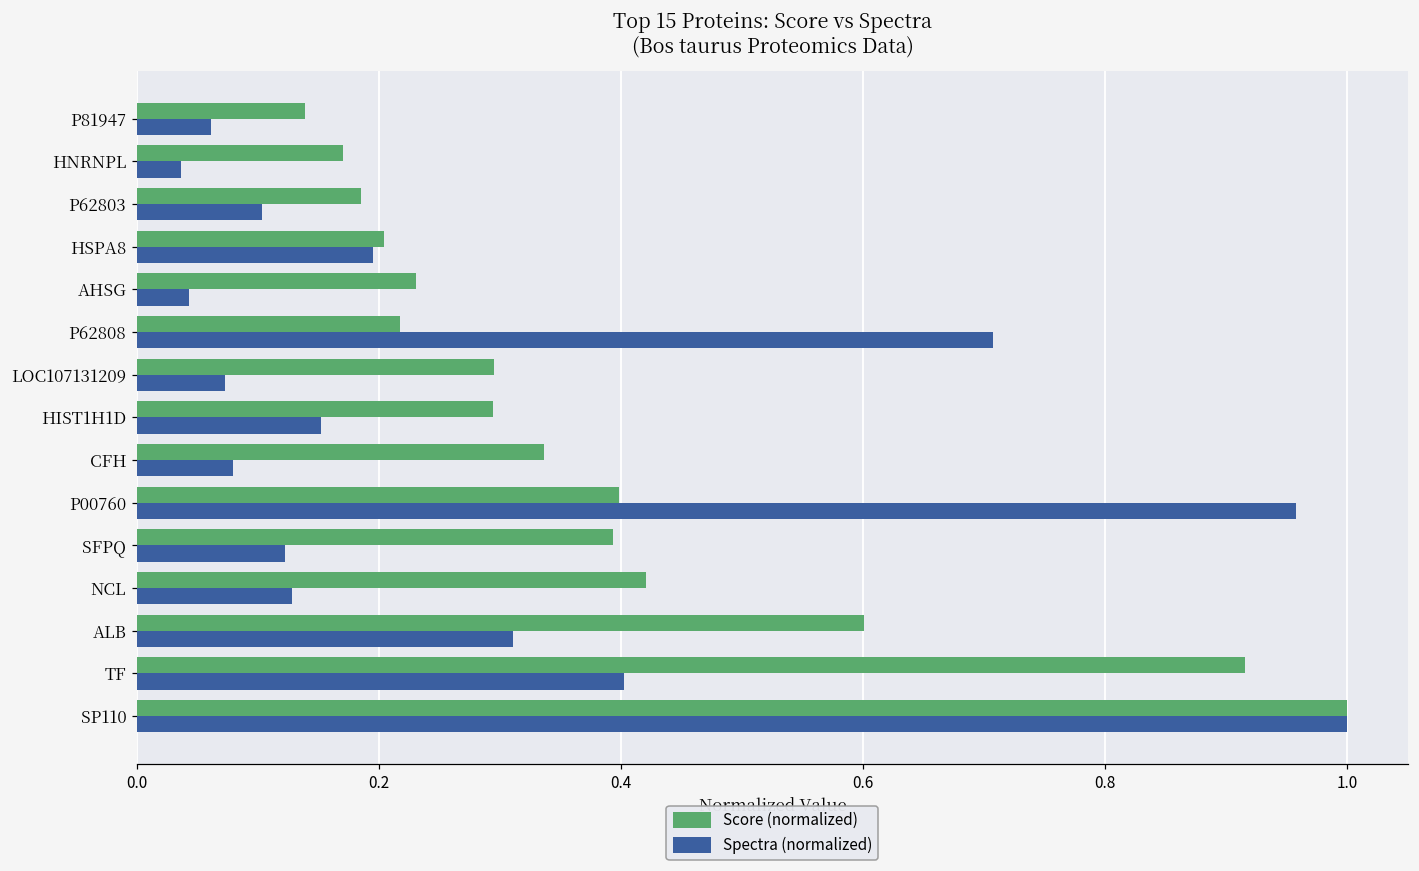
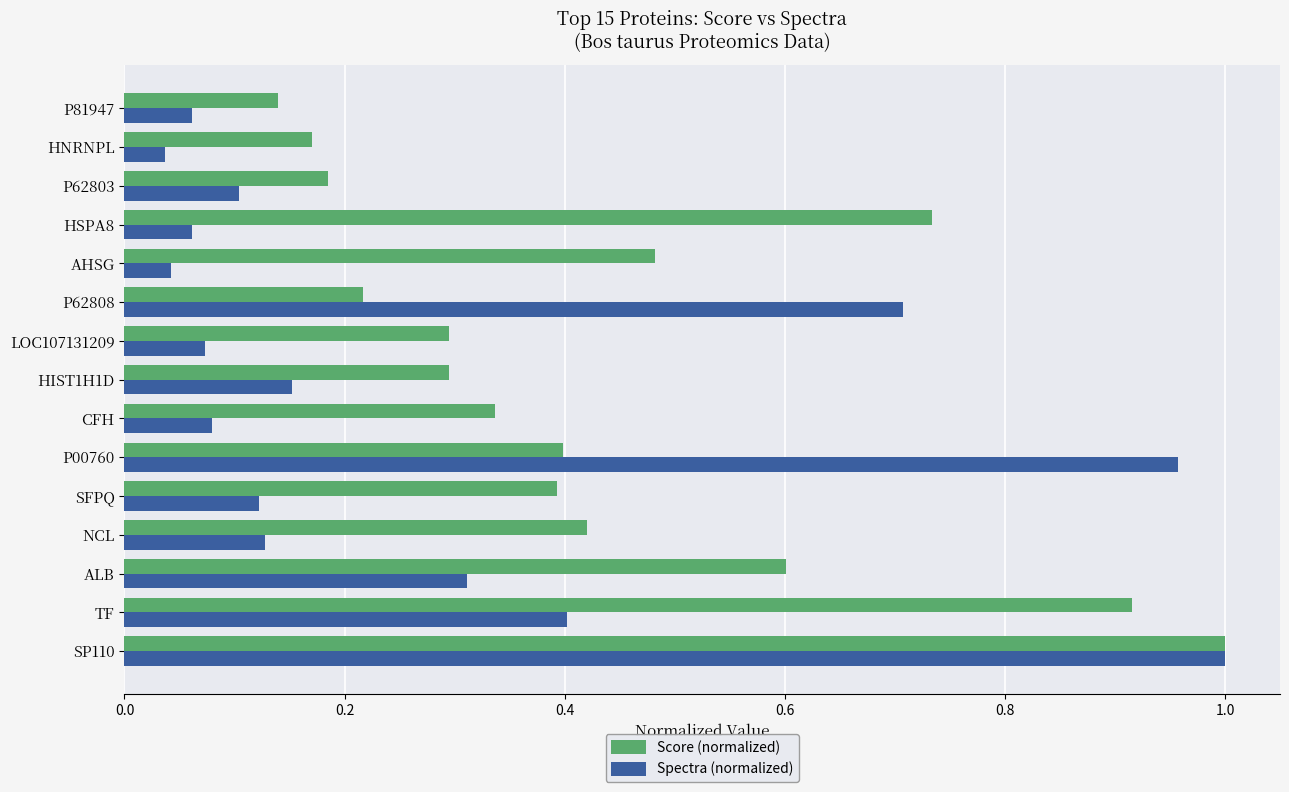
Score (normalized), HSPA8: 0.204 -> 0.734
Spectra (normalized), HSPA8: 0.195 -> 0.061
Score (normalized), AHSG: 0.231 -> 0.482
